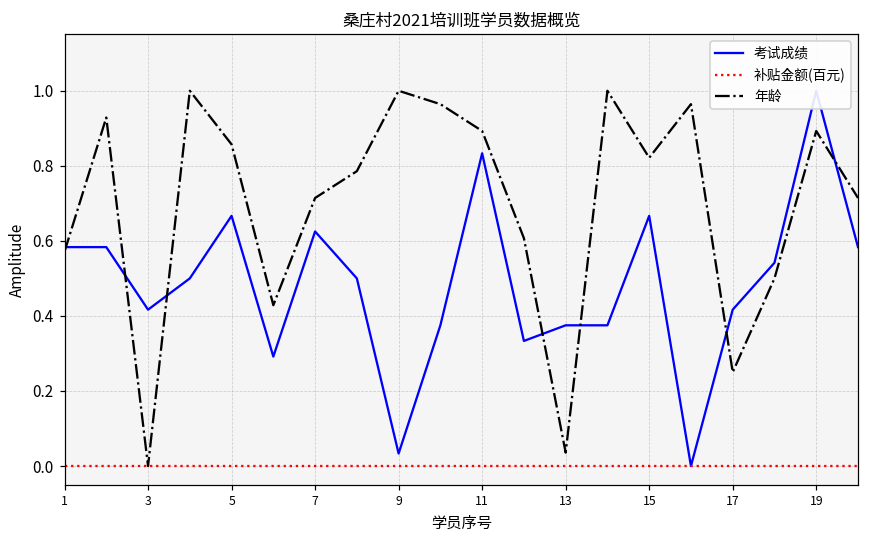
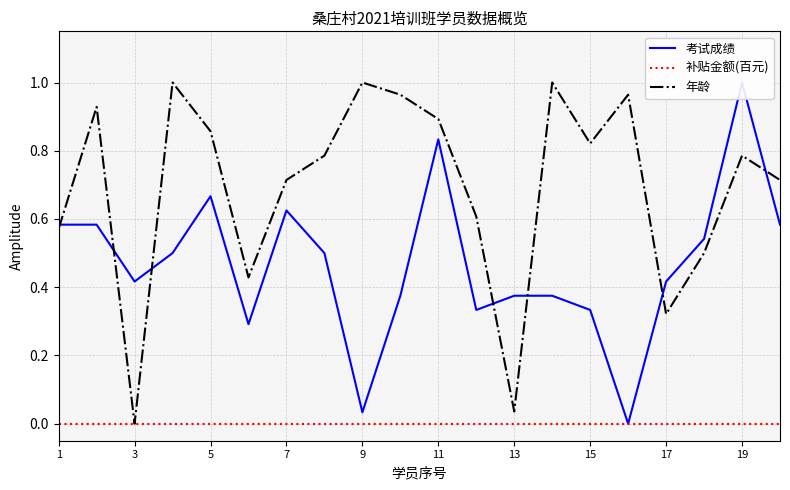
考试成绩, 15: 0.67 -> 0.33
年龄, 17: 0.25 -> 0.32
年龄, 19: 0.89 -> 0.79
